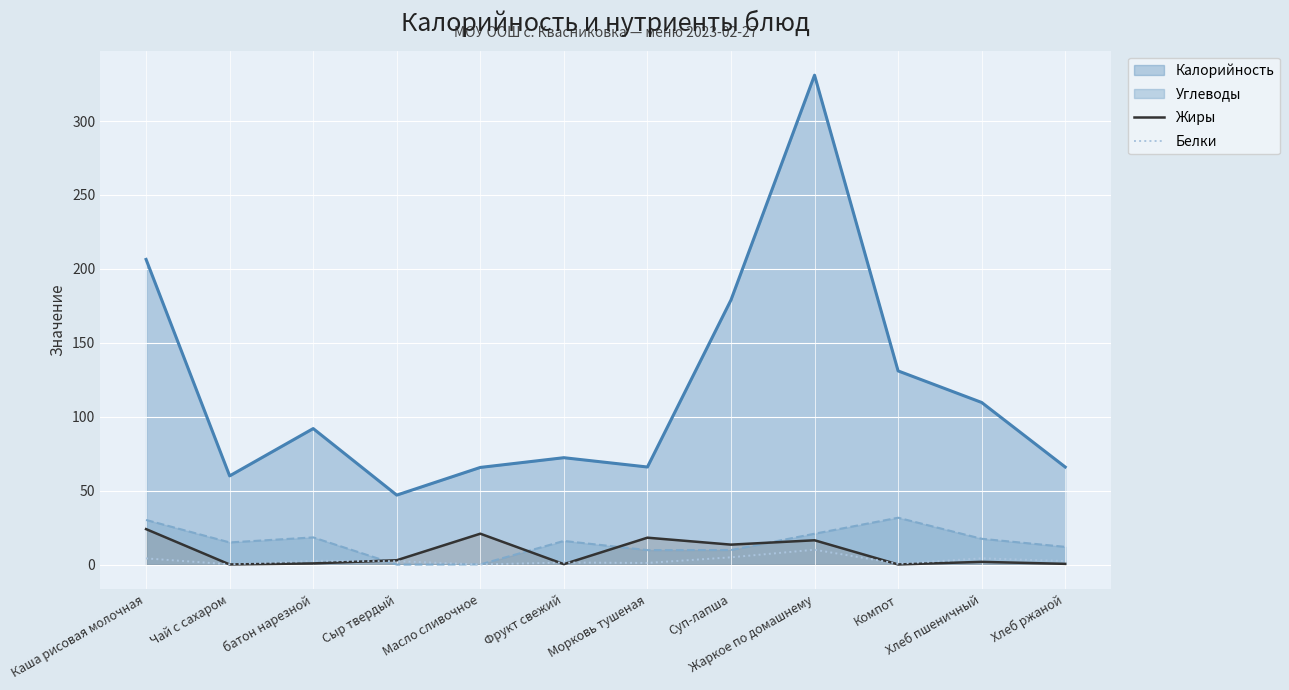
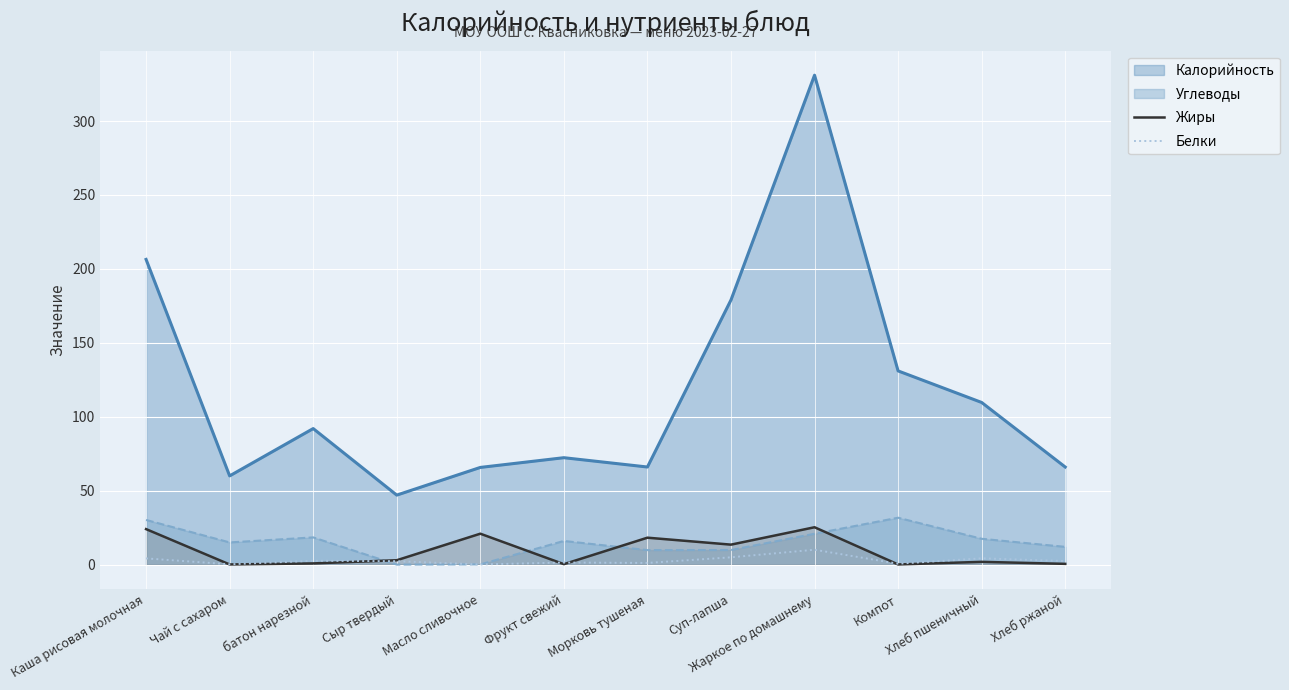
Жиры, Жаркое по домашнему: 16 -> 25
